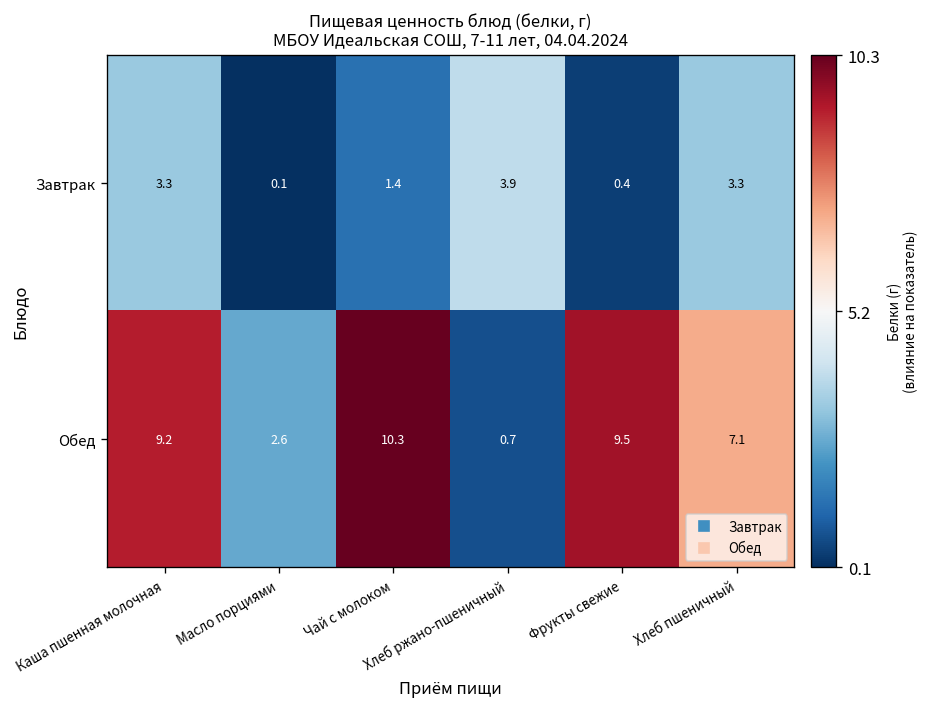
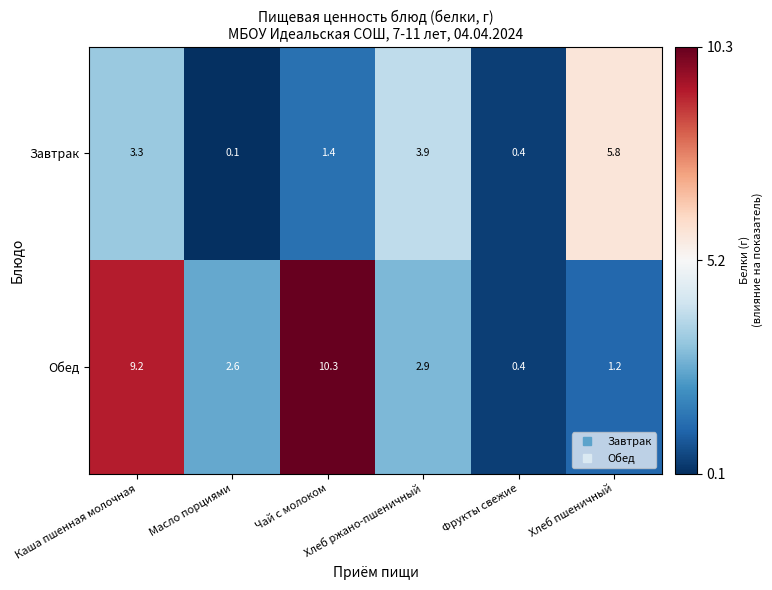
Завтрак, Хлеб пшеничный: 3.3 -> 5.8
Обед, Хлеб ржано-пшеничный: 0.7 -> 2.9
Обед, Фрукты свежие: 9.5 -> 0.4
Обед, Хлеб пшеничный: 7.1 -> 1.2
